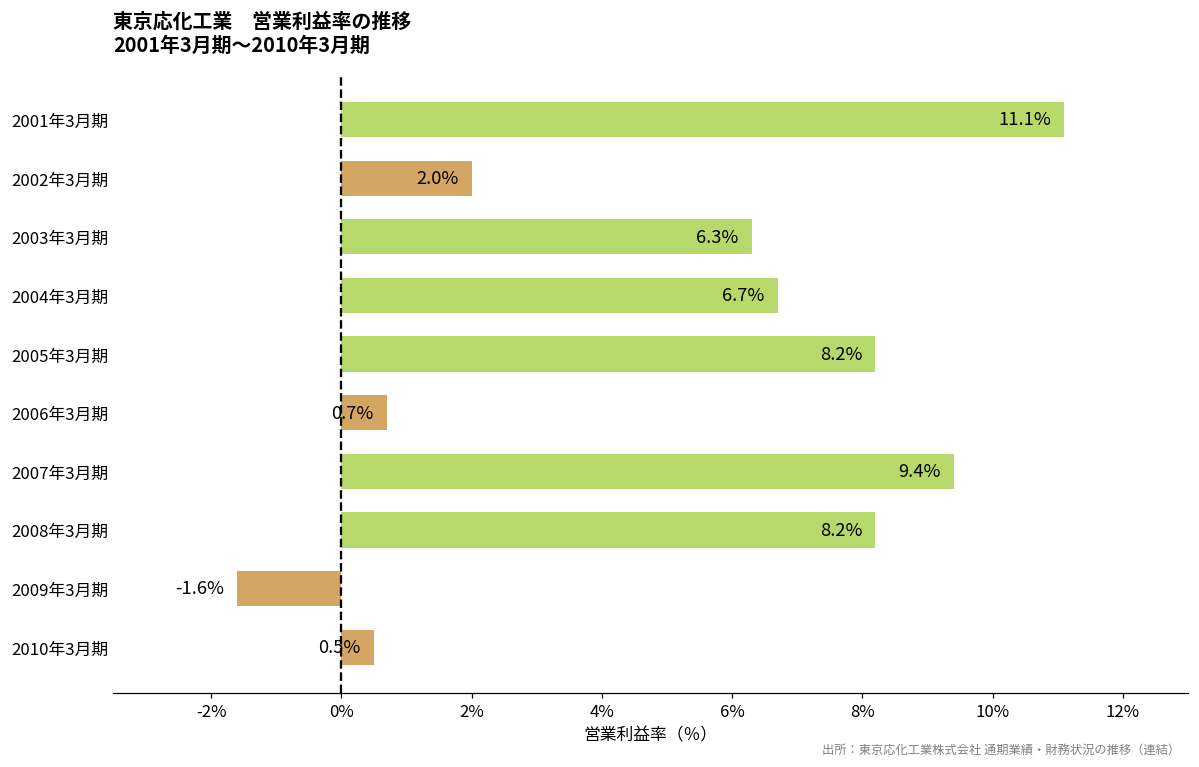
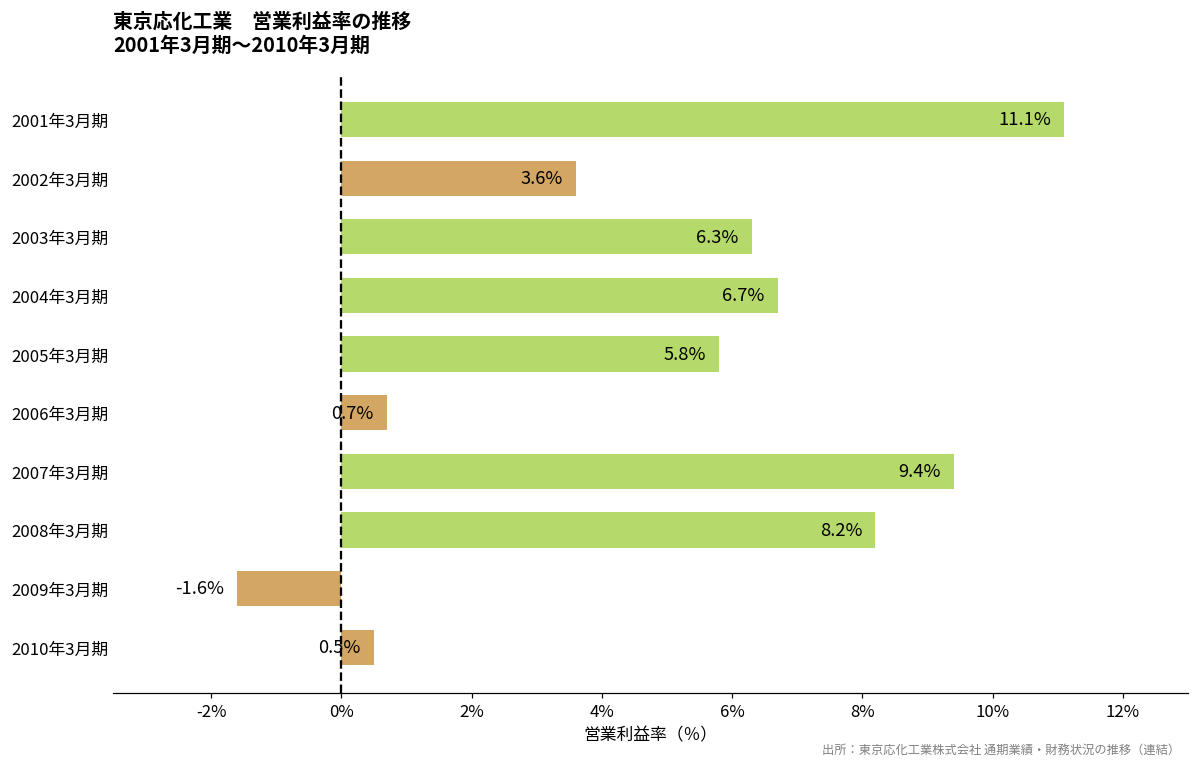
2002年3月期: 2.0% -> 3.6%
2005年3月期: 8.2% -> 5.8%
